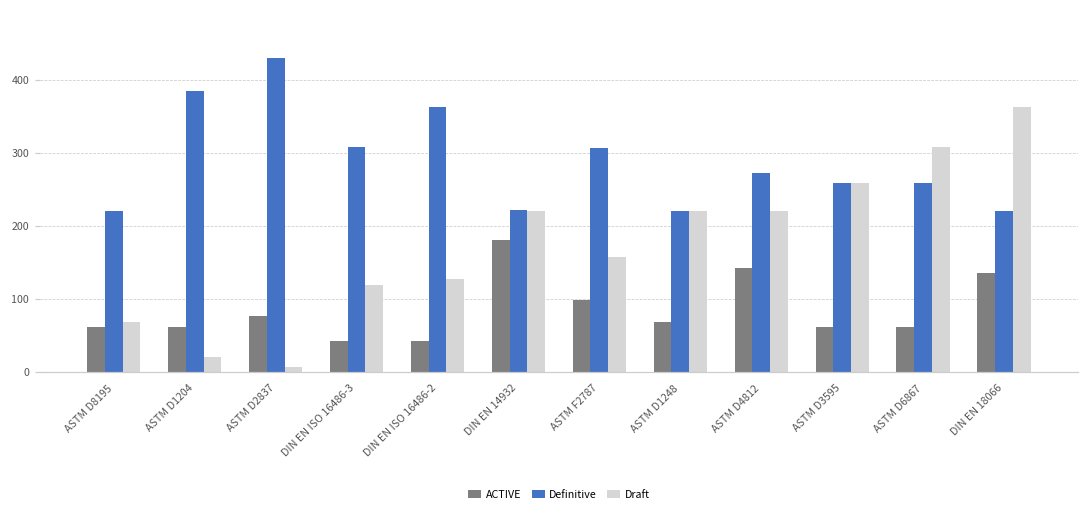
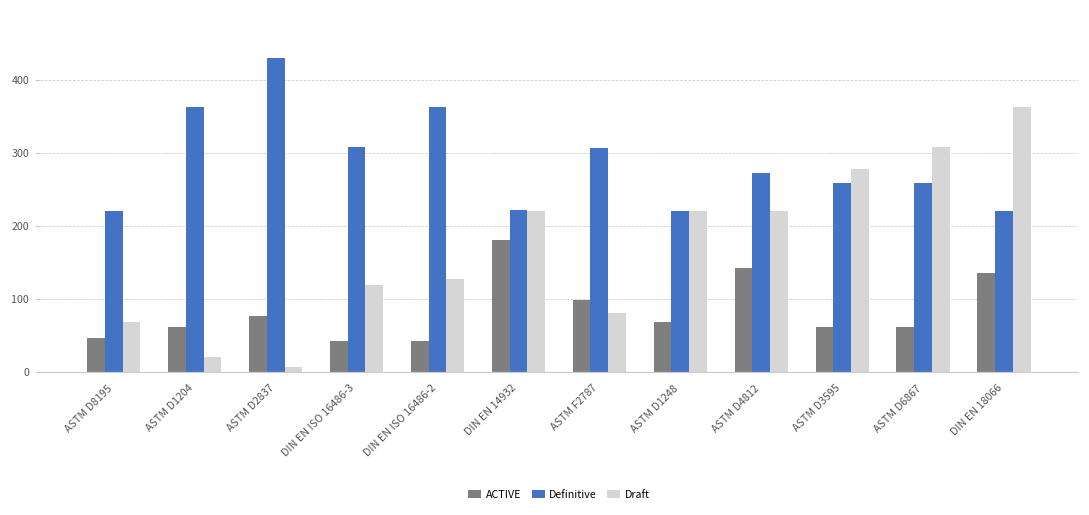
ACTIVE, ASTM D8195: 60 -> 50
Definitive, ASTM D1204: 380 -> 360
Draft, ASTM F2787: 160 -> 80
Draft, ASTM D3595: 260 -> 280
